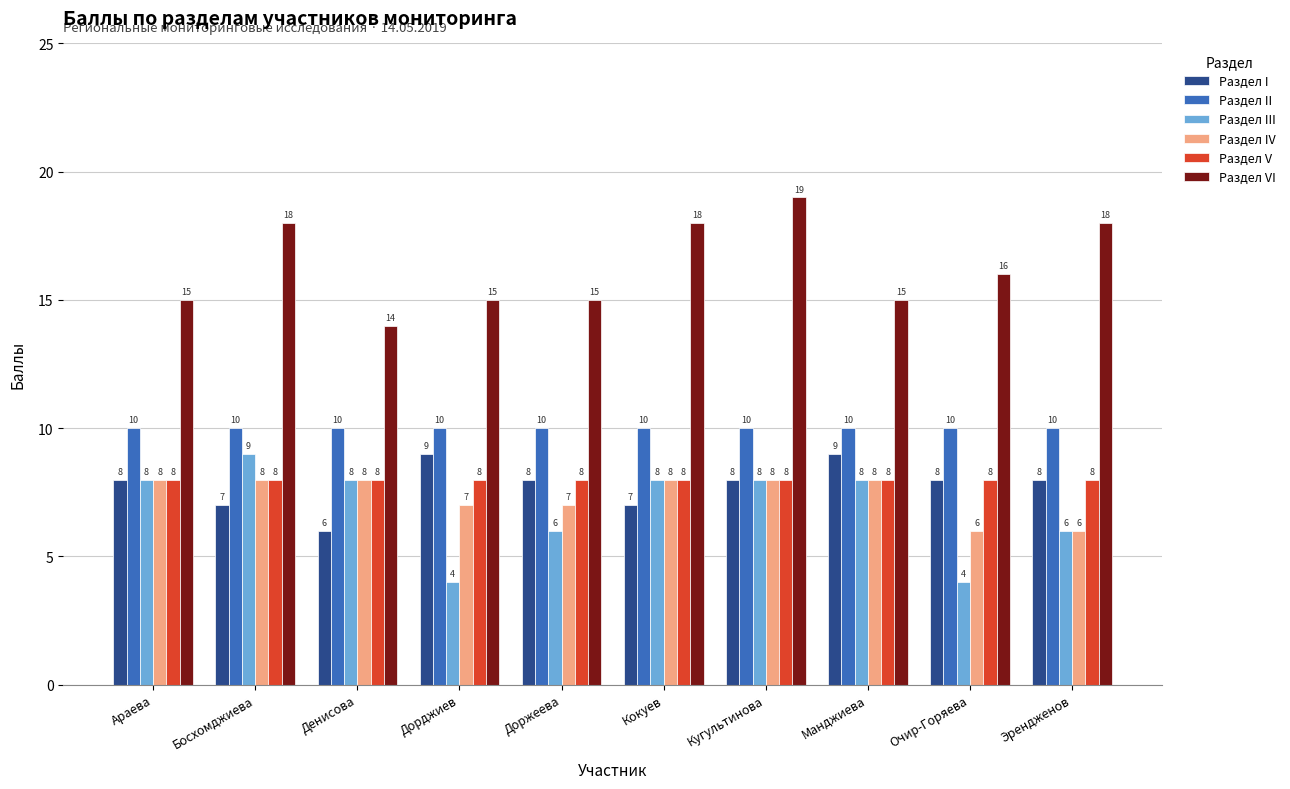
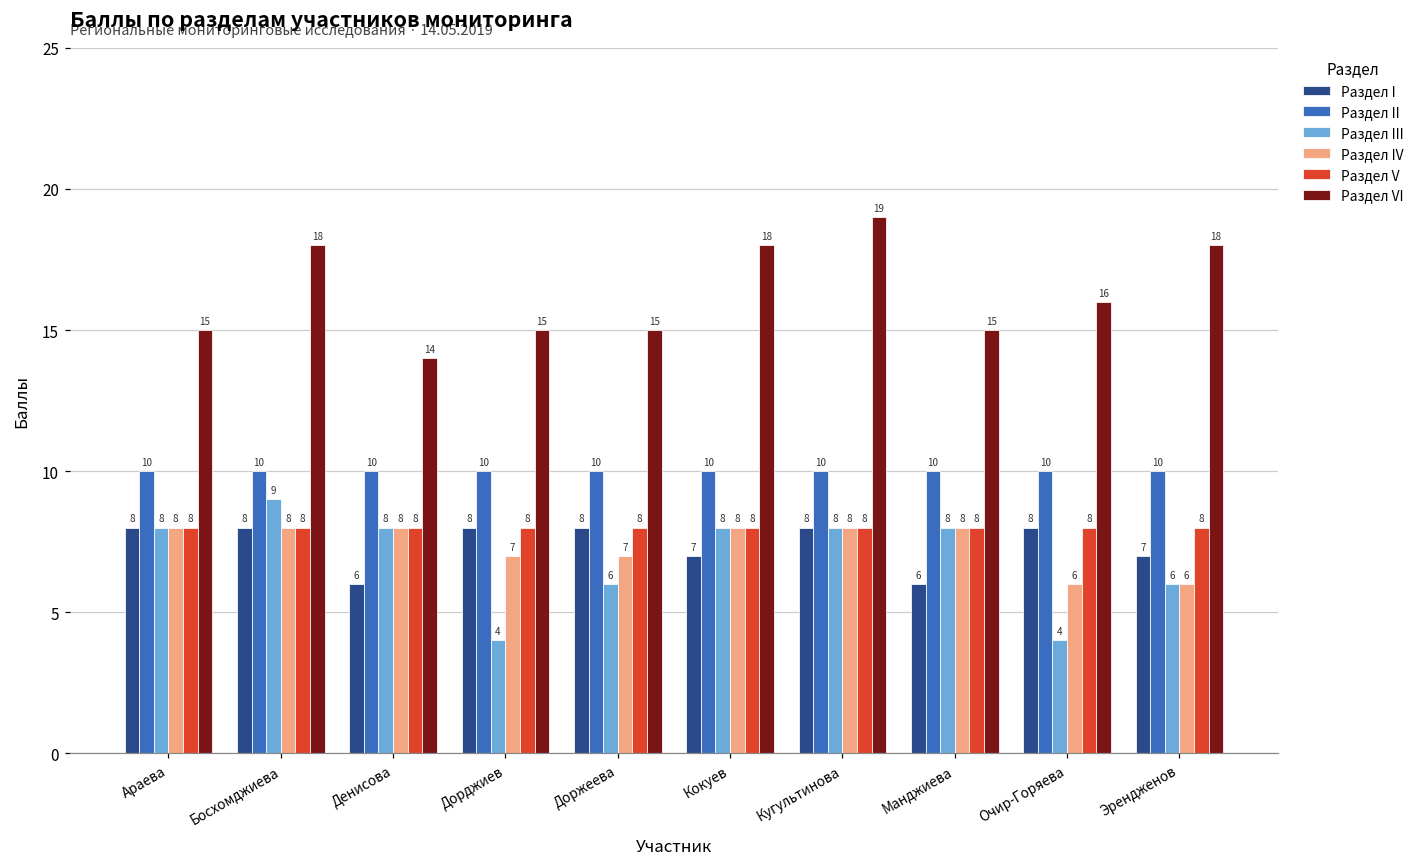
Раздел I, Босхомджиева: 7 -> 8
Раздел I, Дорджиев: 9 -> 8
Раздел I, Манджиева: 9 -> 6
Раздел I, Эрендженов: 8 -> 7
